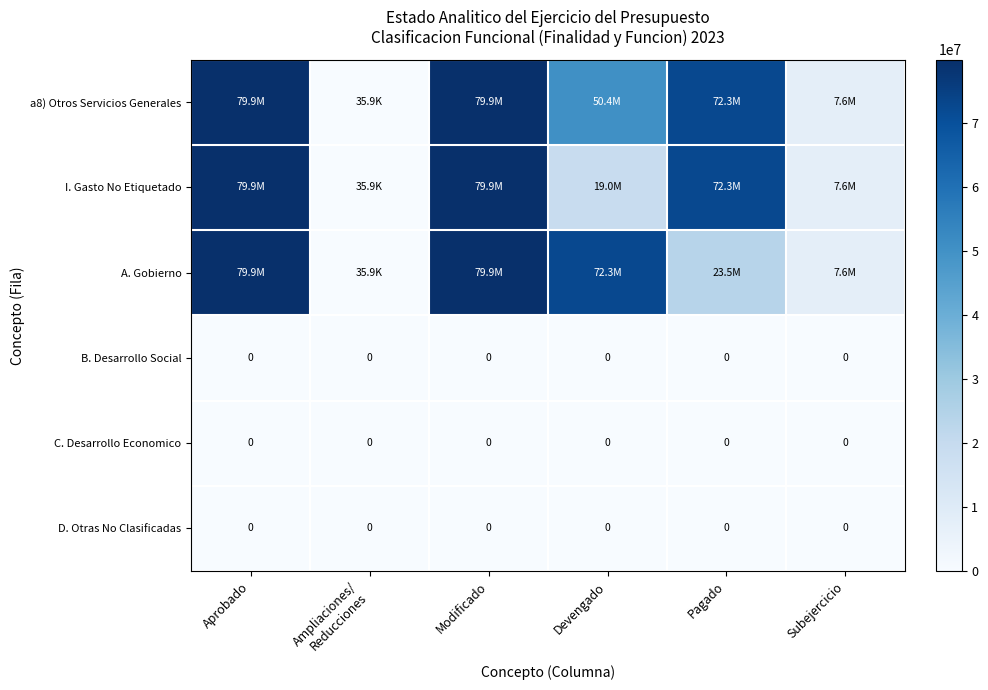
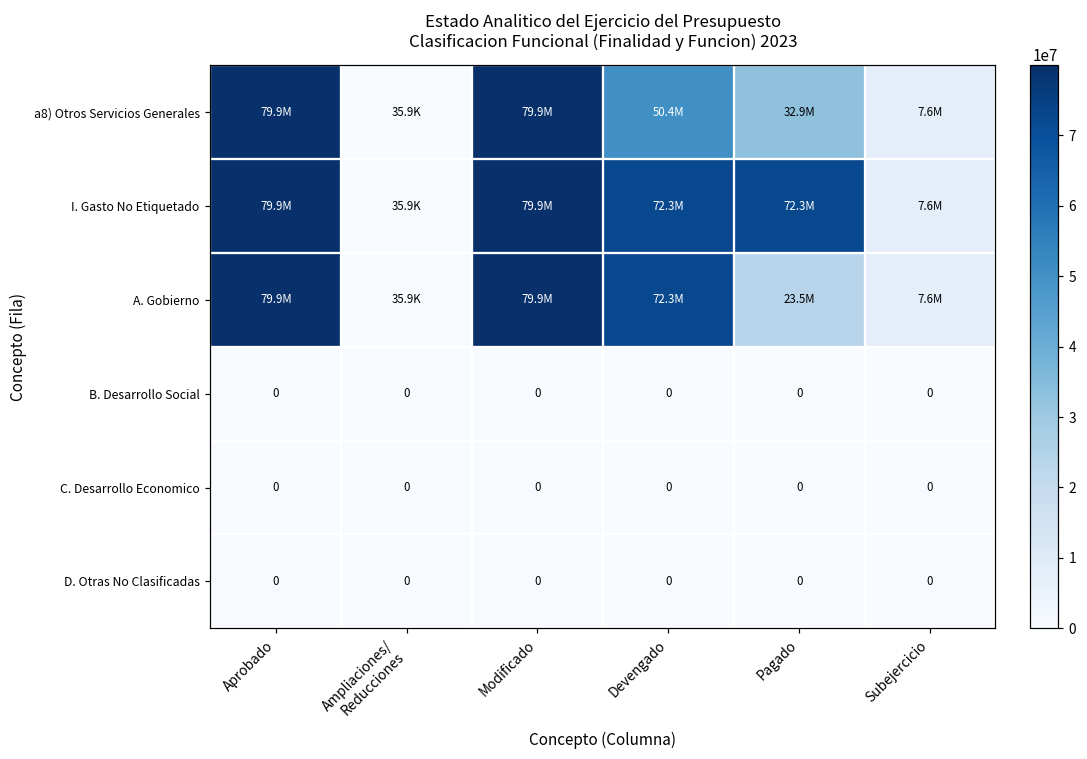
a8) Otros Servicios Generales, Pagado: 72.3M -> 32.9M
I. Gasto No Etiquetado, Devengado: 19.0M -> 72.3M
